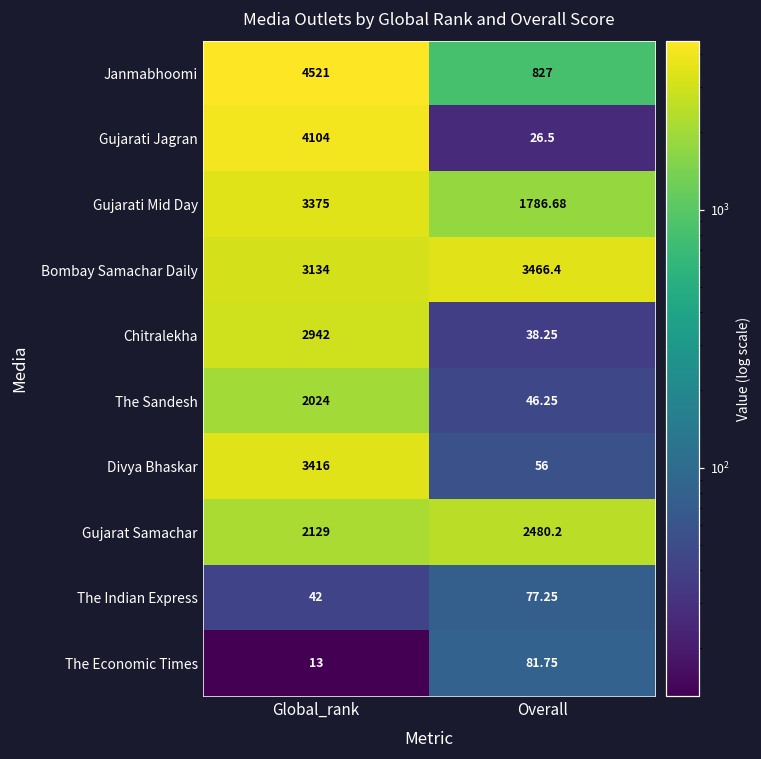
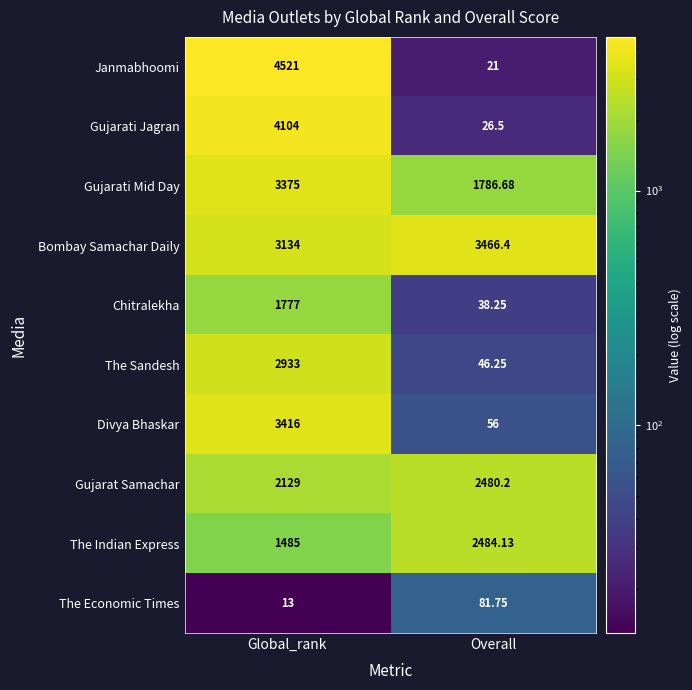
Janmabhoomi, Overall: 827 -> 21
Chitralekha, Global_rank: 2942 -> 1777
The Sandesh, Global_rank: 2024 -> 2933
The Indian Express, Global_rank: 42 -> 1485
The Indian Express, Overall: 77.25 -> 2484.13
